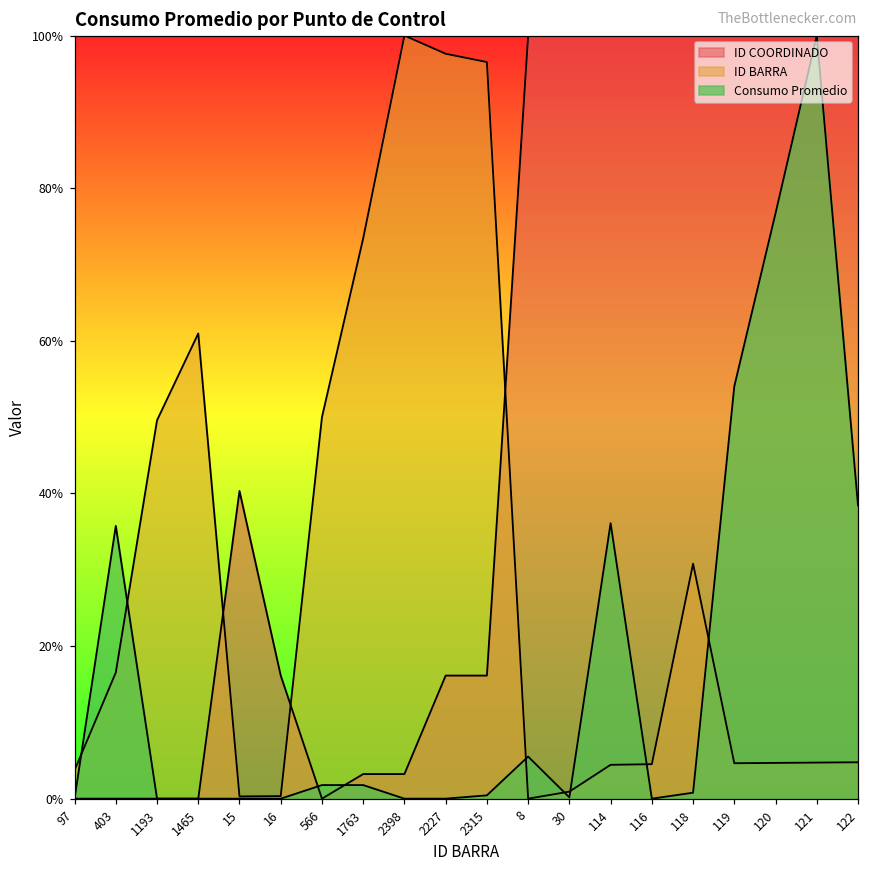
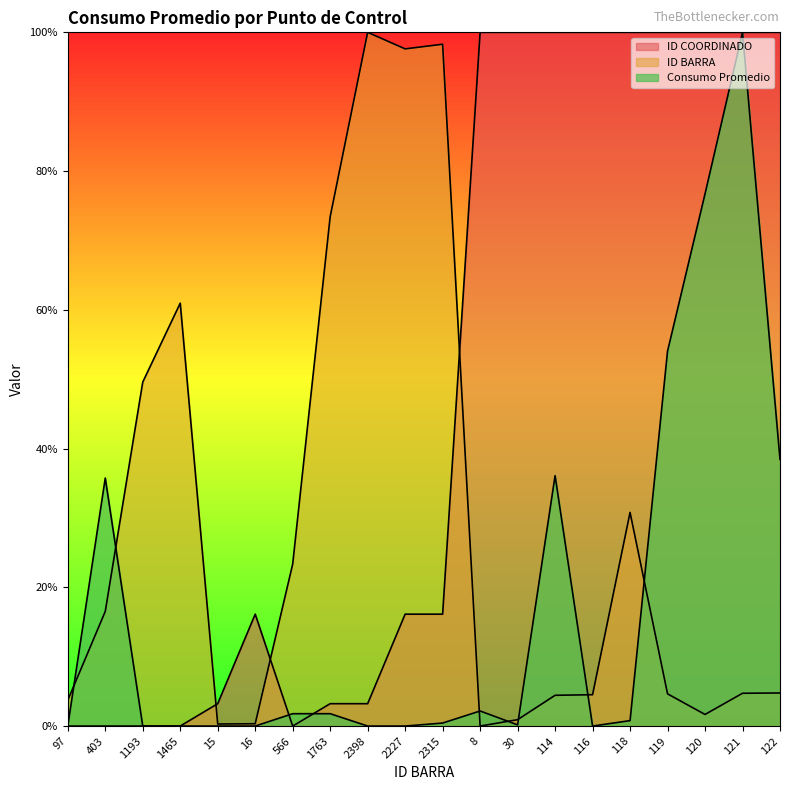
ID COORDINADO, 15: 40% -> 3%
ID BARRA, 566: 50% -> 23%
ID BARRA, 2315: 97% -> 98%
Consumo Promedio, 8: 6% -> 2%
ID BARRA, 120: 5% -> 2%
